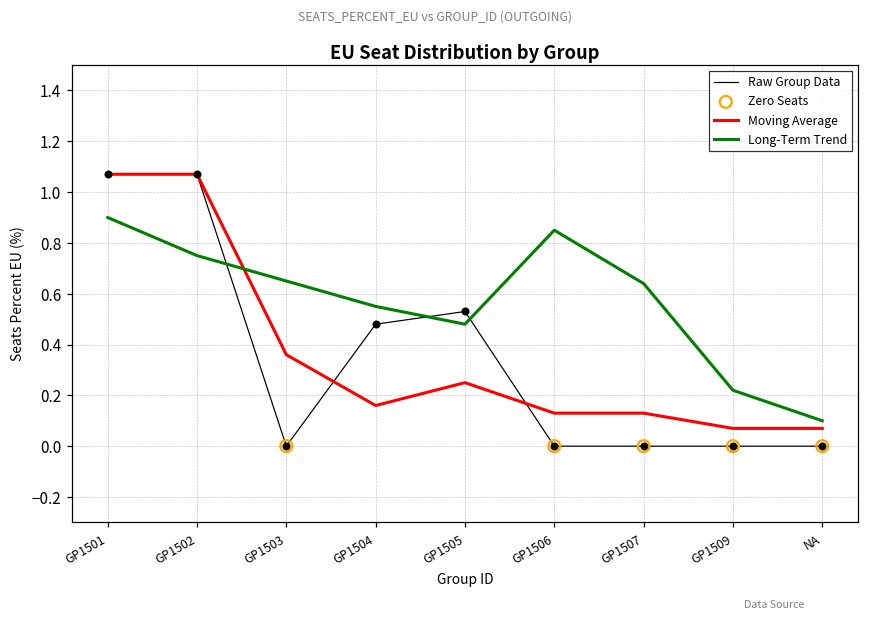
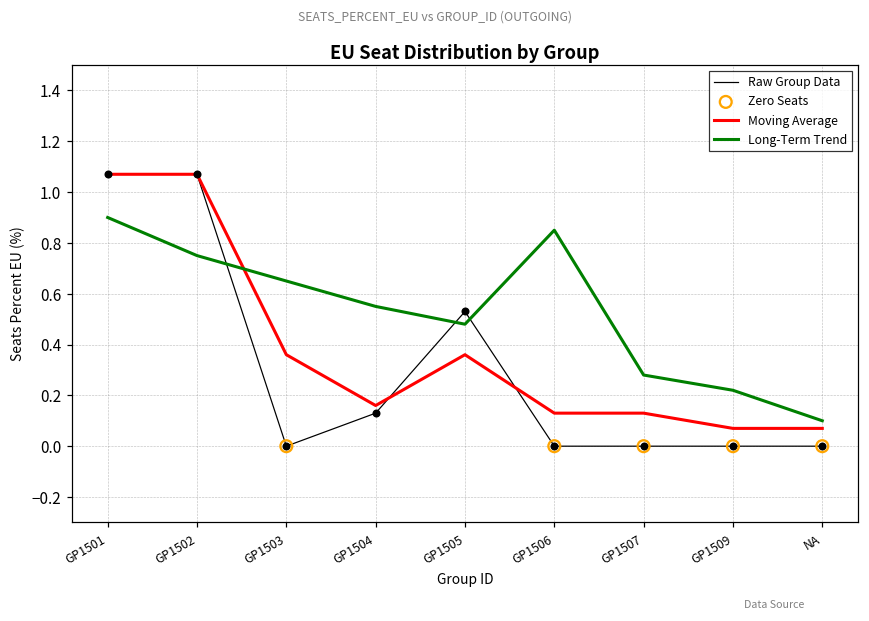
Raw Group Data, GP1504: 0.48 -> 0.13
Moving Average, GP1505: 0.25 -> 0.36
Long-Term Trend, GP1507: 0.64 -> 0.28
